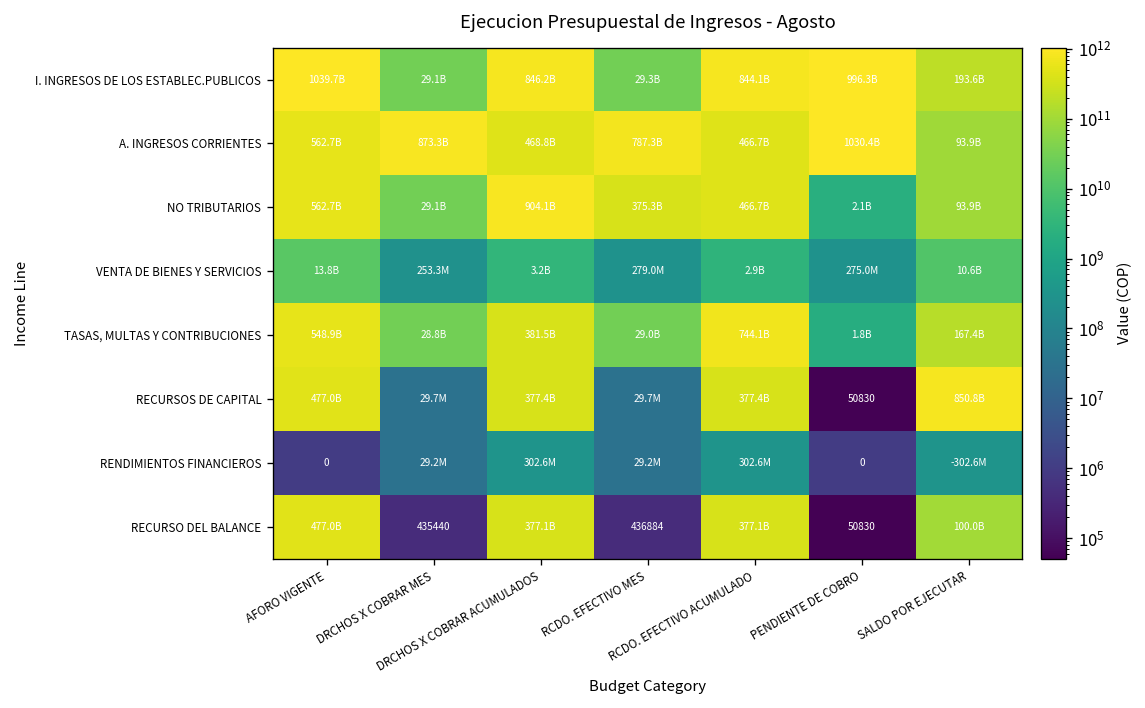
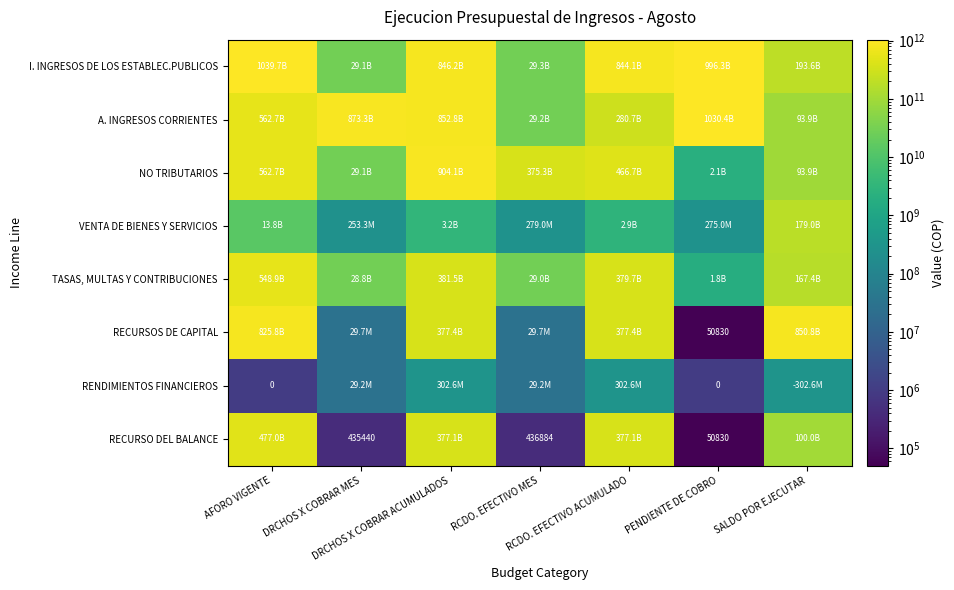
A. INGRESOS CORRIENTES, DRCHOS X COBRAR ACUMULADOS: 468.8B -> 852.8B
A. INGRESOS CORRIENTES, RCDO. EFECTIVO MES: 787.3B -> 29.2B
A. INGRESOS CORRIENTES, RCDO. EFECTIVO ACUMULADO: 466.7B -> 280.7B
VENTA DE BIENES Y SERVICIOS, SALDO POR EJECUTAR: 10.6B -> 179.0B
TASAS, MULTAS Y CONTRIBUCIONES, RCDO. EFECTIVO ACUMULADO: 744.1B -> 379.7B
RECURSOS DE CAPITAL, AFORO VIGENTE: 477.0B -> 825.8B
